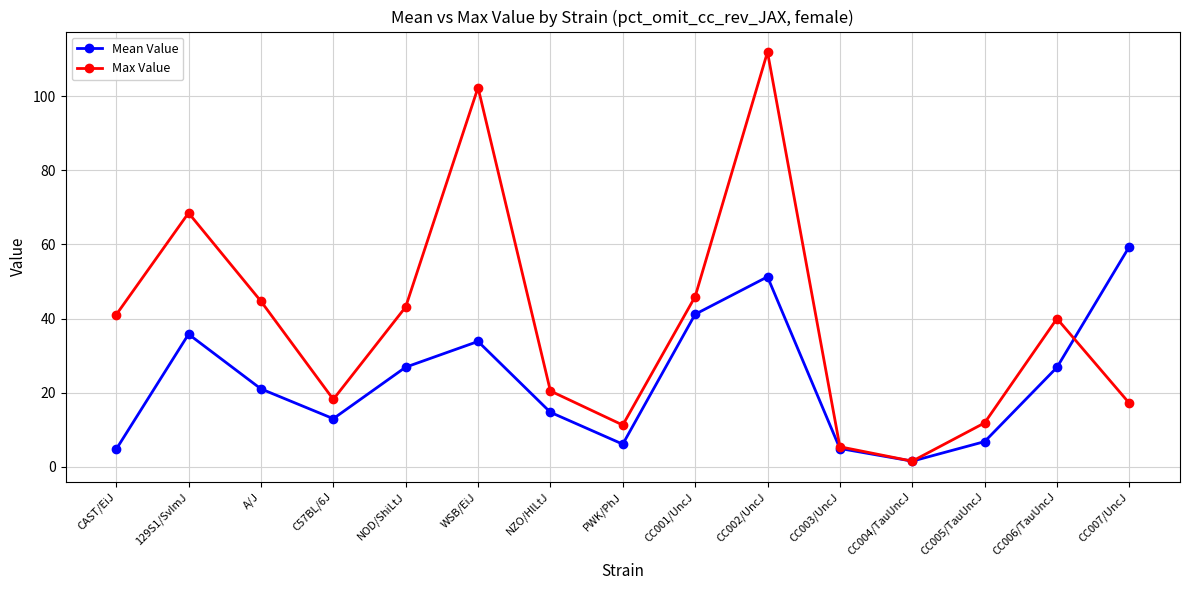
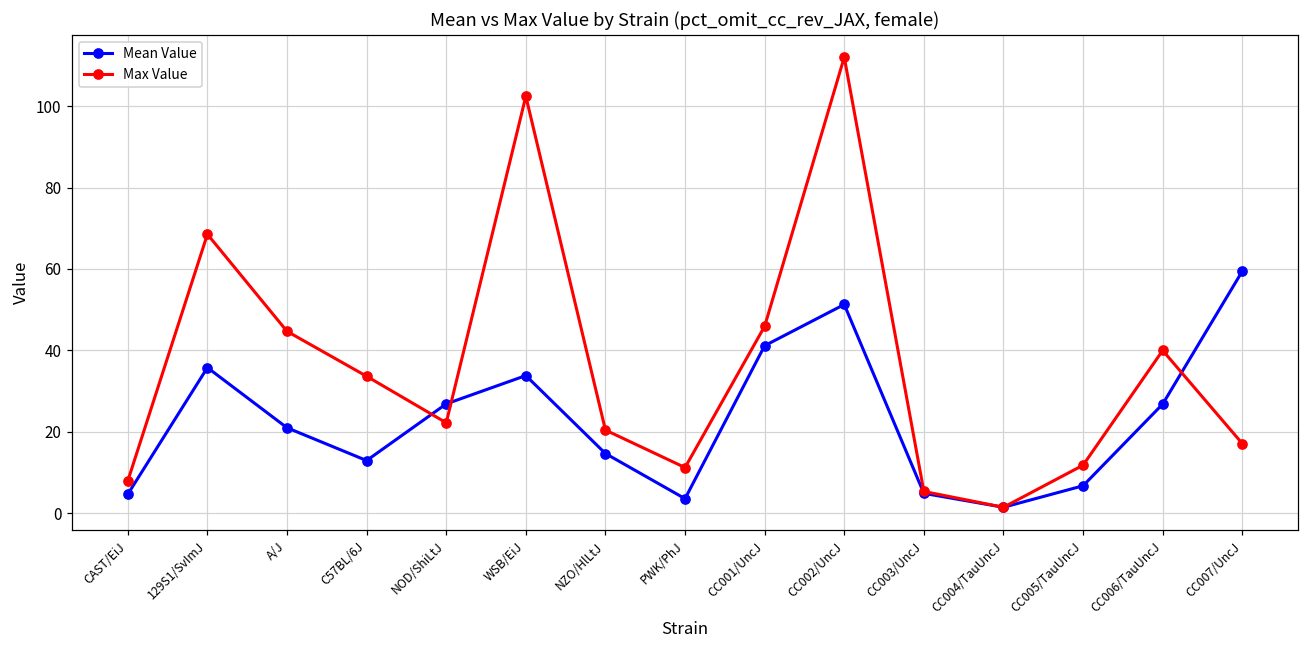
Max Value, CAST/EiJ: 41 -> 8
Max Value, C57BL/6J: 18 -> 34
Max Value, NOD/ShiLtJ: 43 -> 22
Mean Value, PWK/PhJ: 6 -> 4
